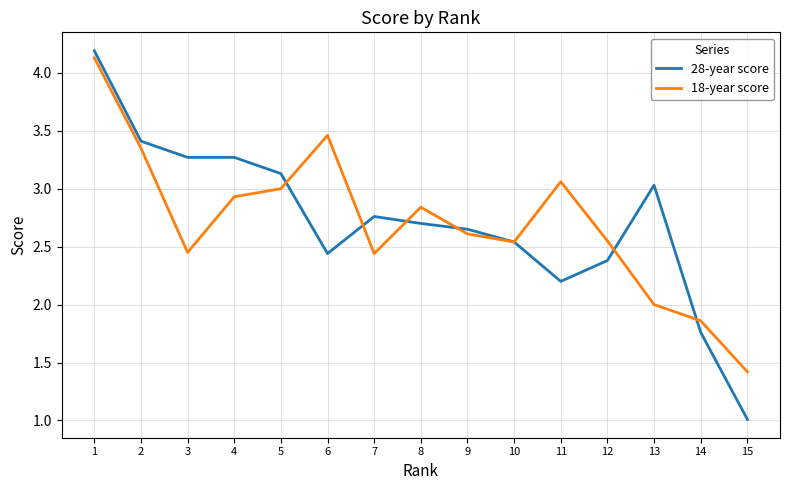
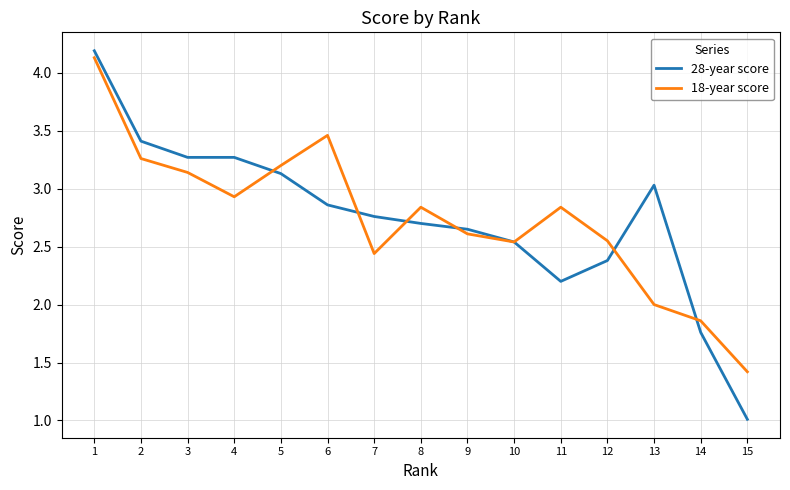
18-year score, 2: 3.35 -> 3.26
18-year score, 3: 2.45 -> 3.14
18-year score, 5: 3.0 -> 3.2
28-year score, 6: 2.44 -> 2.86
18-year score, 11: 3.06 -> 2.84
